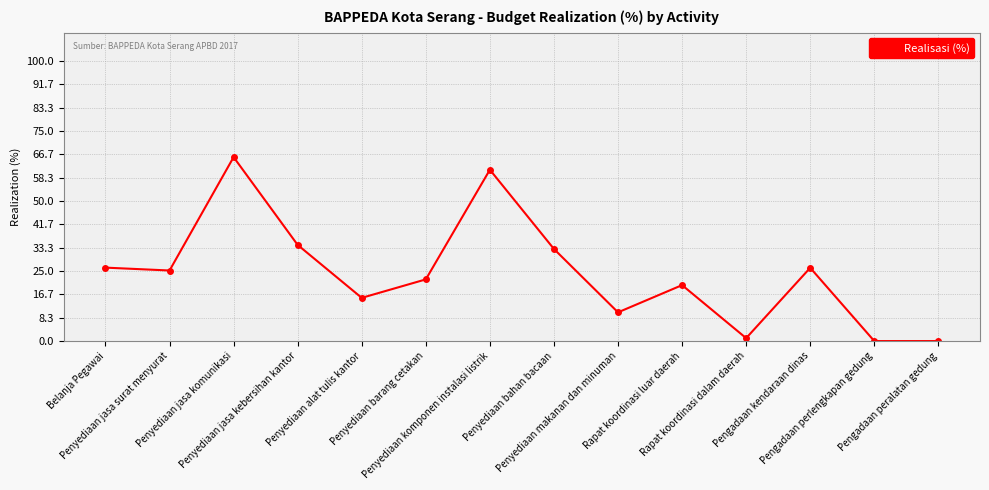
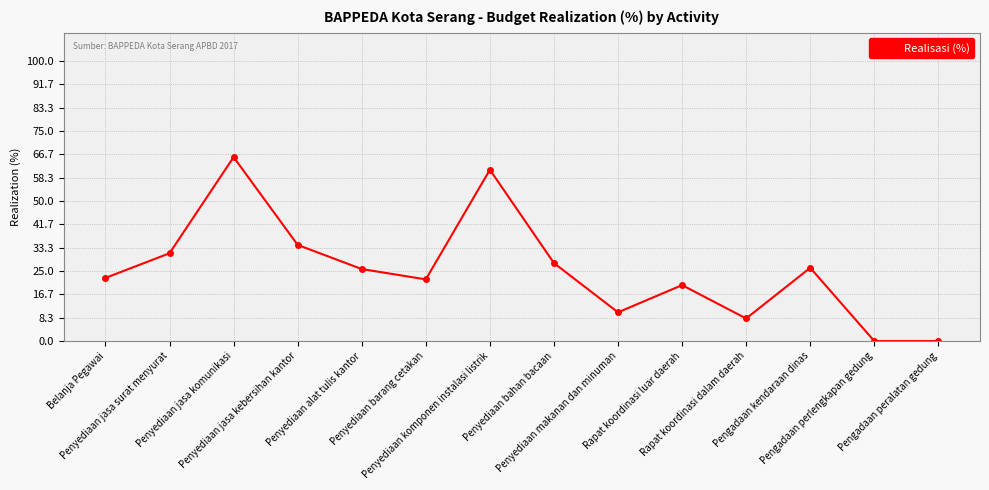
Belanja Pegawai: 26 -> 23
Penyediaan jasa surat menyurat: 25 -> 31
Penyediaan alat tulis kantor: 15 -> 26
Penyediaan bahan bacaan: 33 -> 28
Rapat koordinasi dalam daerah: 1 -> 8
